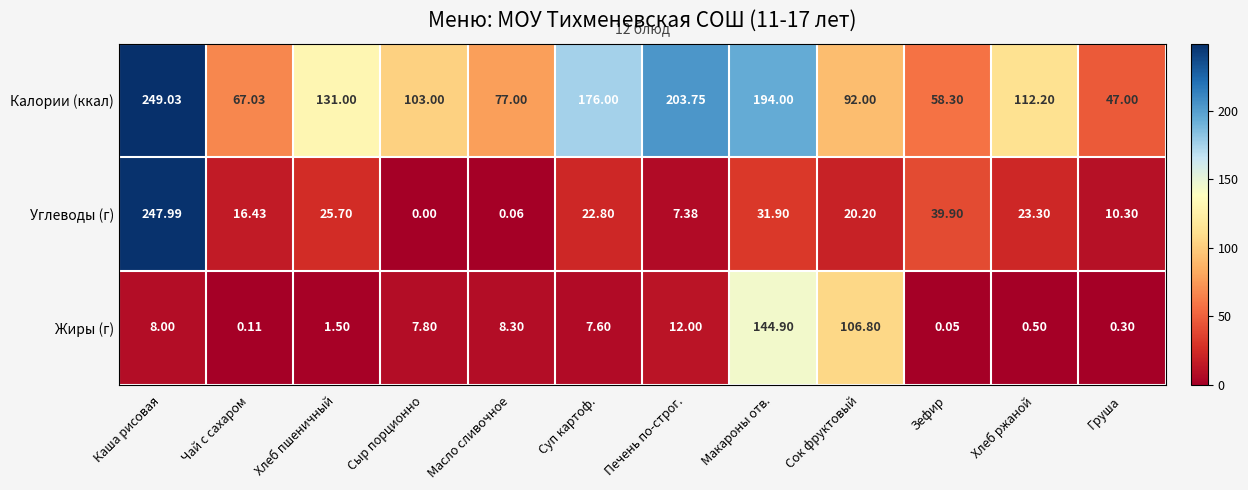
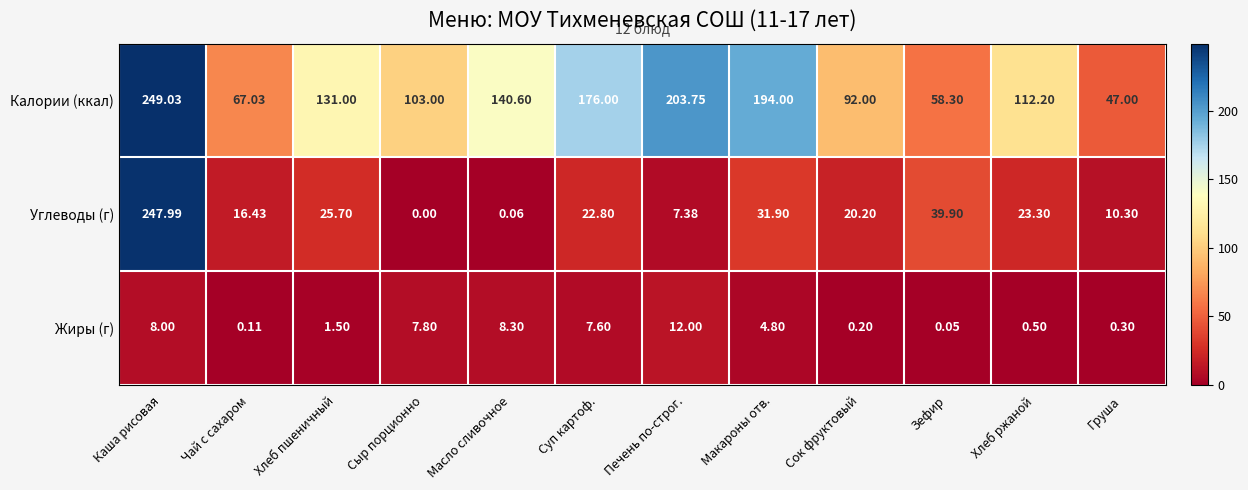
Калории (ккал), Масло сливочное: 77.00 -> 140.60
Жиры (г), Макароны отв.: 144.90 -> 4.80
Жиры (г), Сок фруктовый: 106.80 -> 0.20
